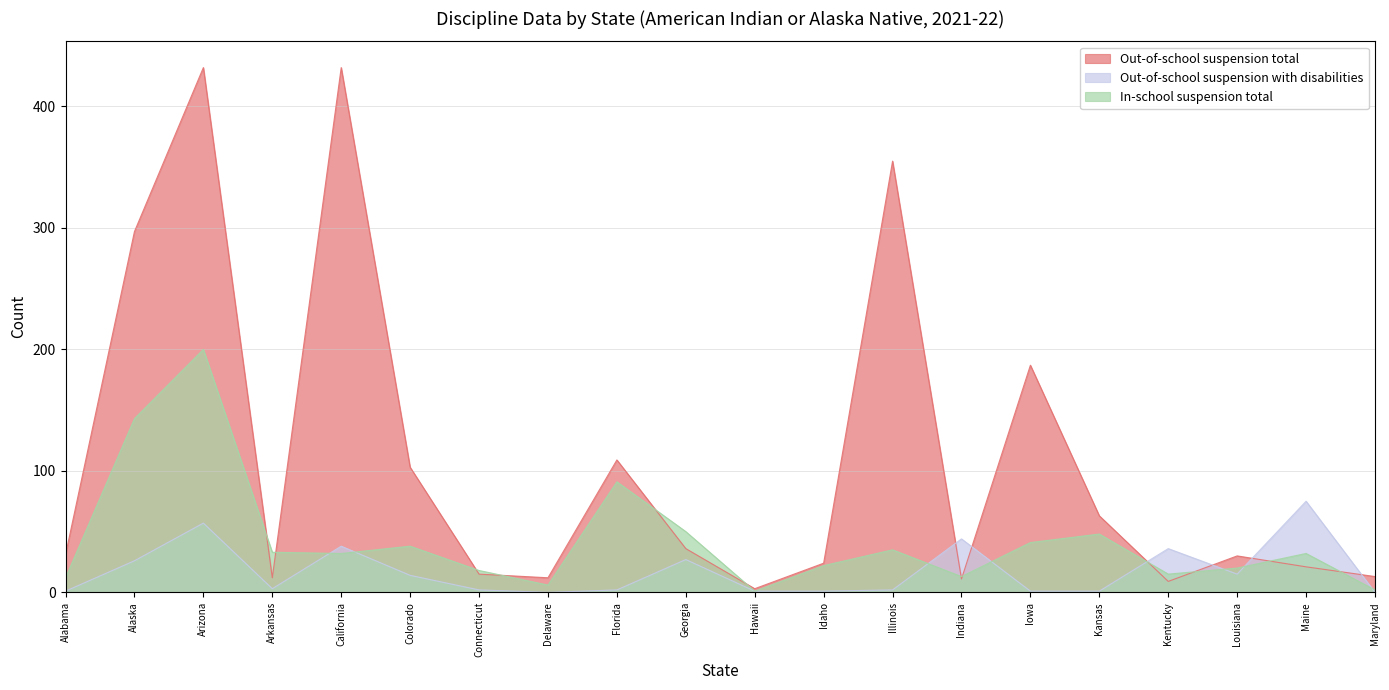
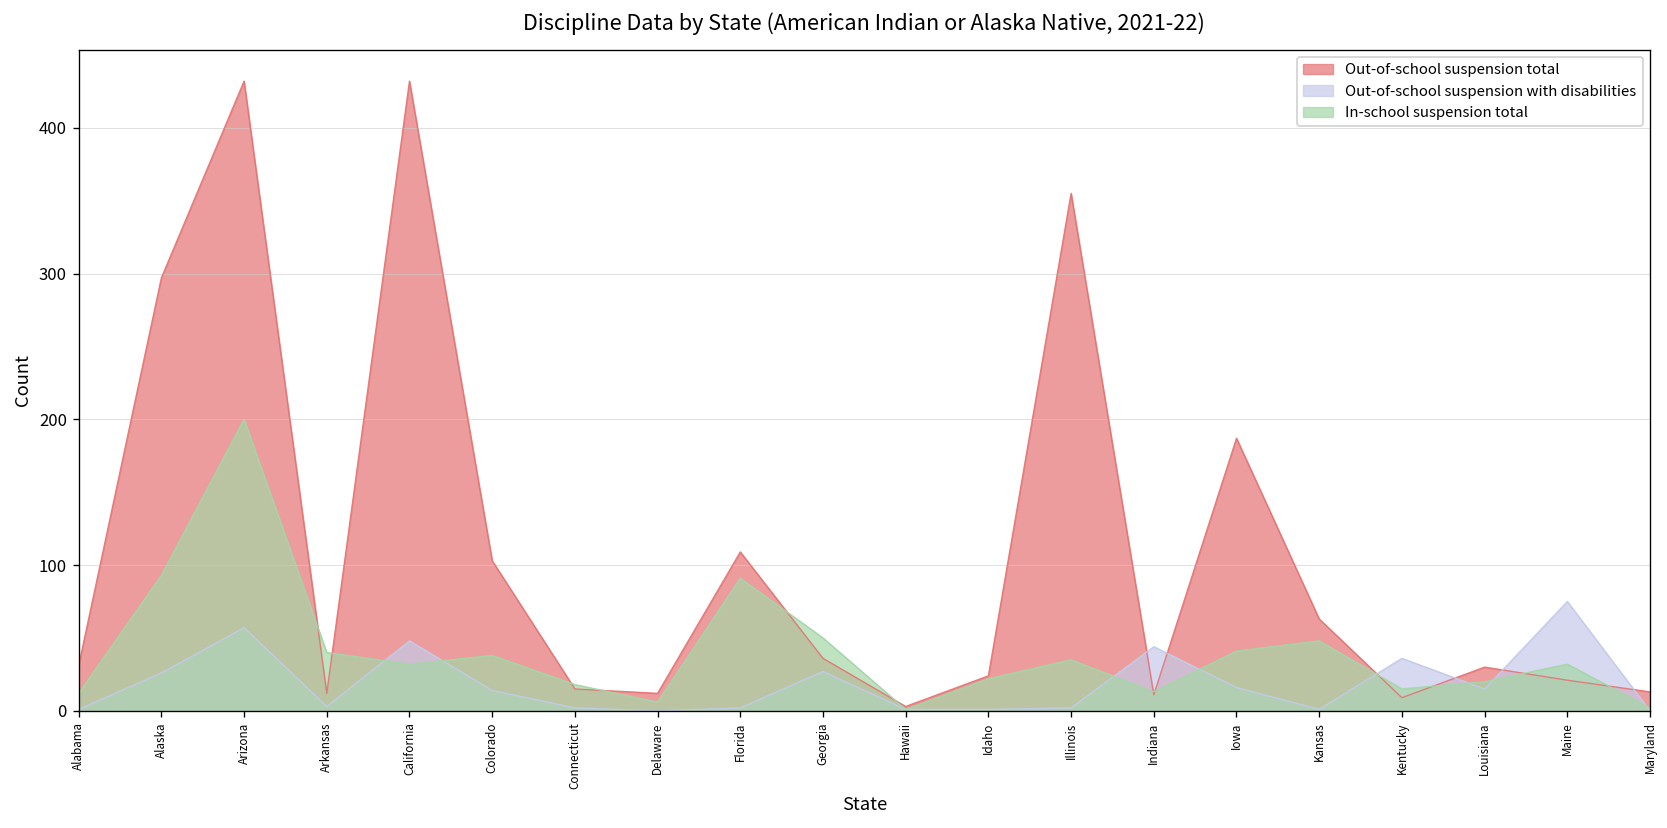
In-school suspension total, Alaska: 143 -> 93
In-school suspension total, Arkansas: 33 -> 40
Out-of-school suspension with disabilities, California: 38 -> 48
Out-of-school suspension with disabilities, Iowa: 1 -> 16
